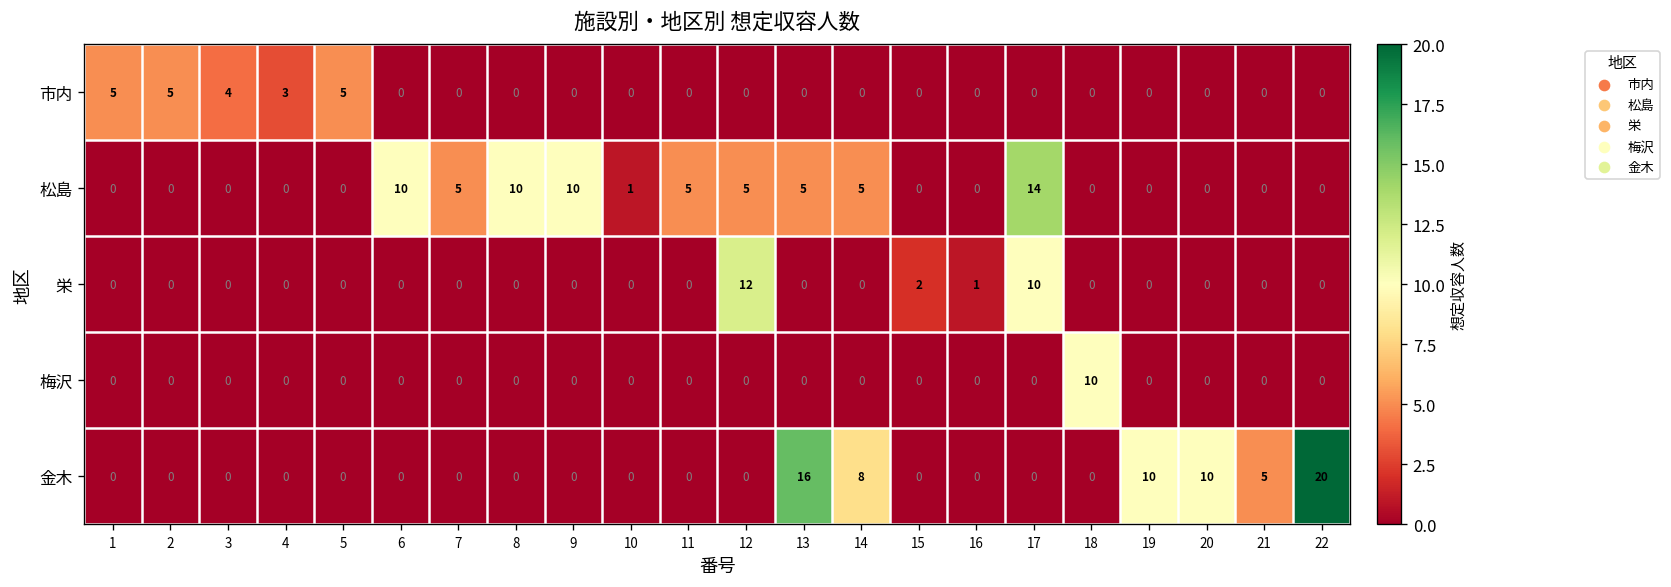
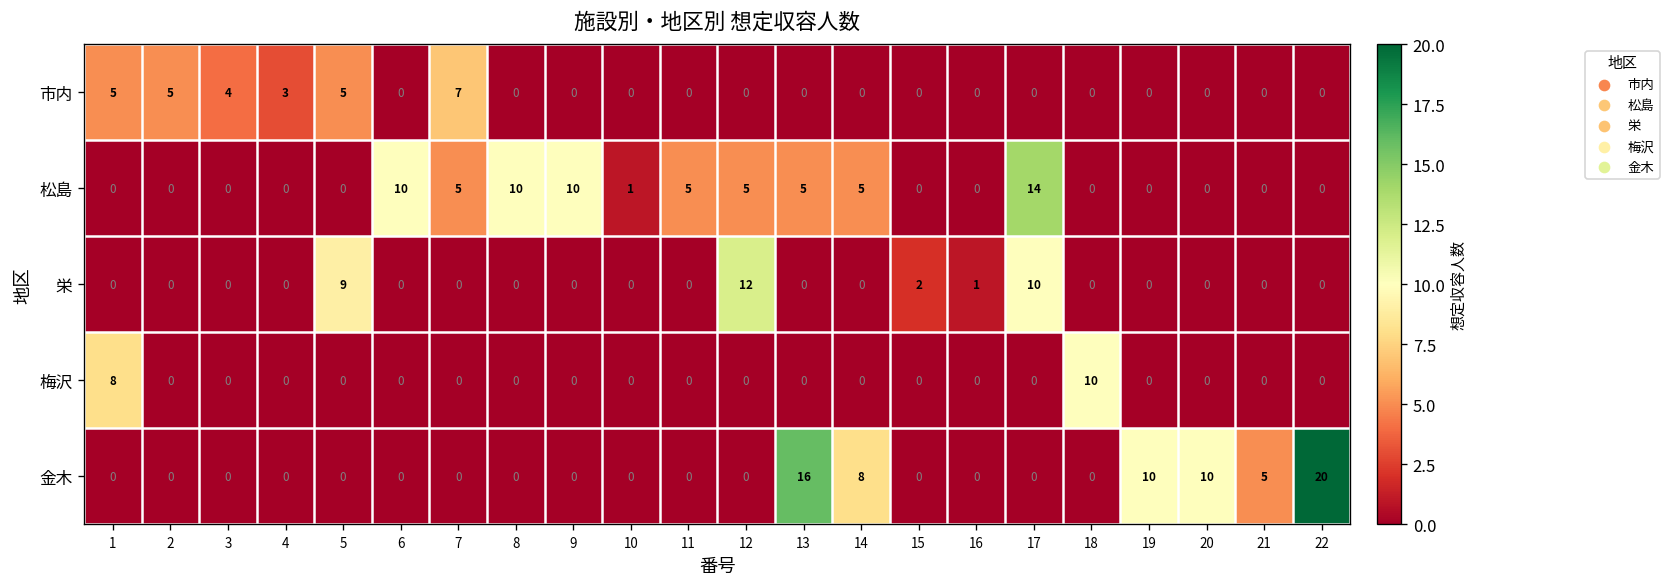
市内, 7: 0 -> 7
栄, 5: 0 -> 9
梅沢, 1: 0 -> 8
